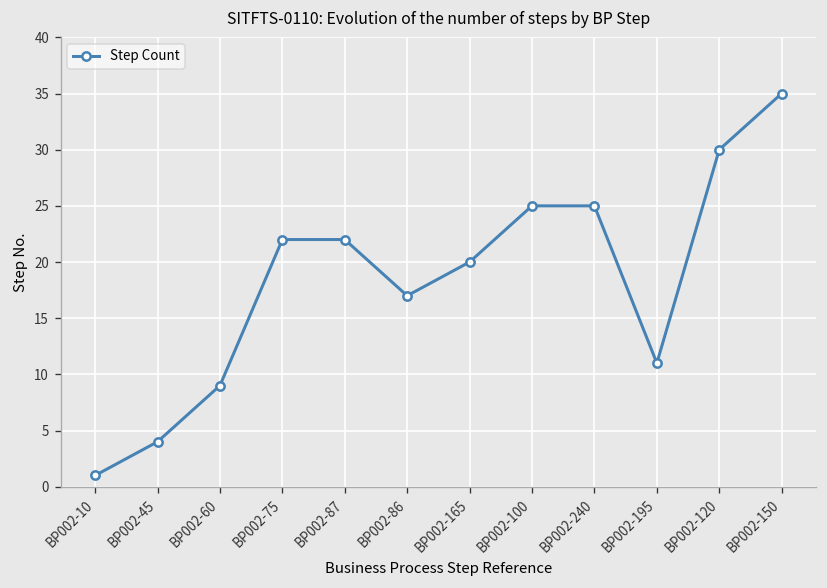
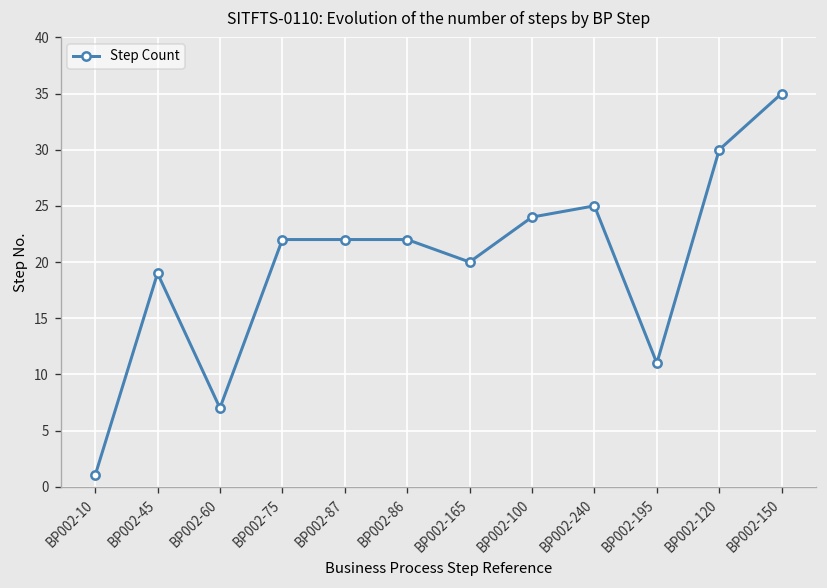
BP002-45: 4 -> 19
BP002-60: 9 -> 7
BP002-86: 17 -> 22
BP002-100: 25 -> 24
